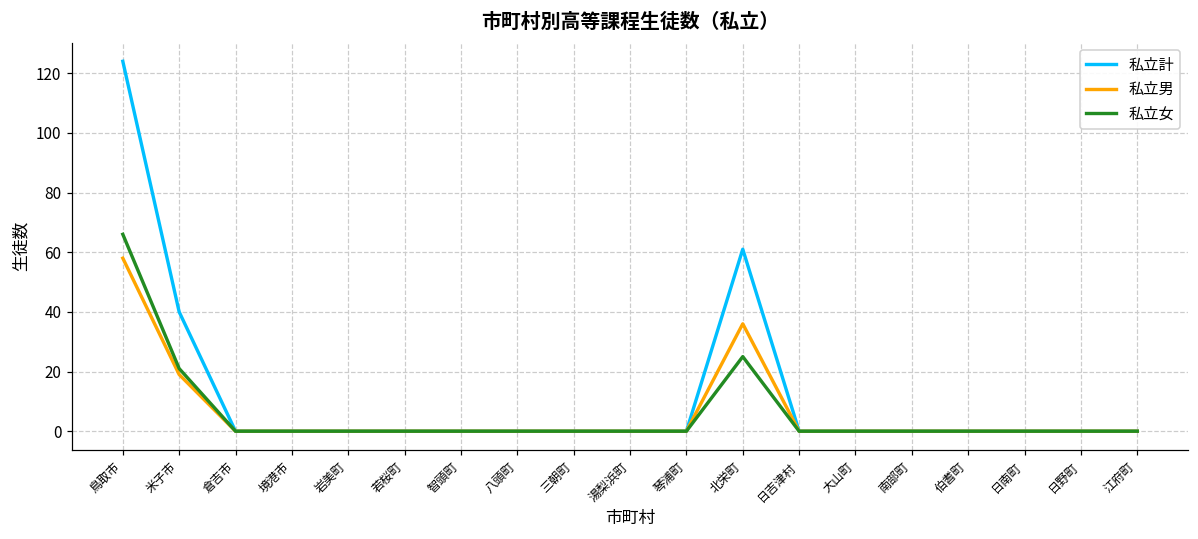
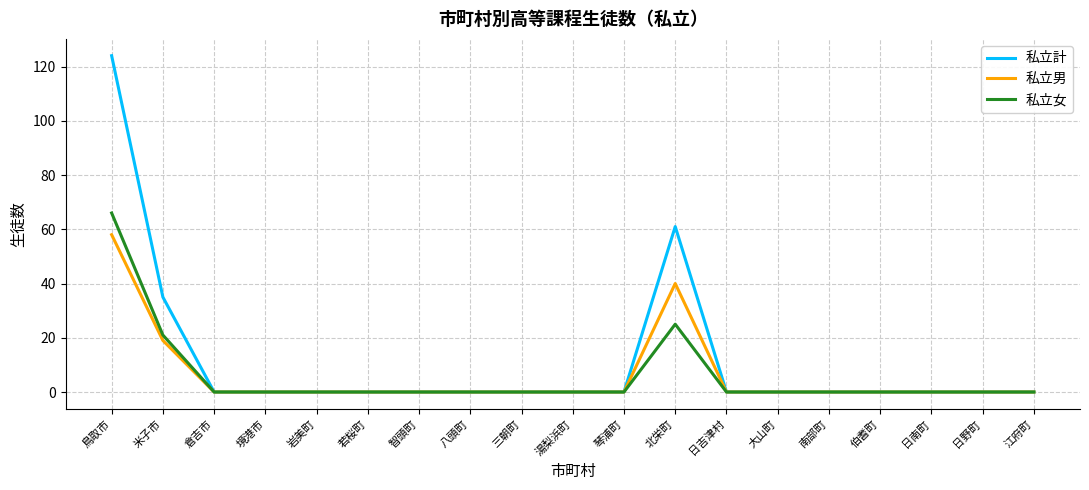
私立計, 米子市: 40 -> 35
私立男, 北栄町: 36 -> 40
